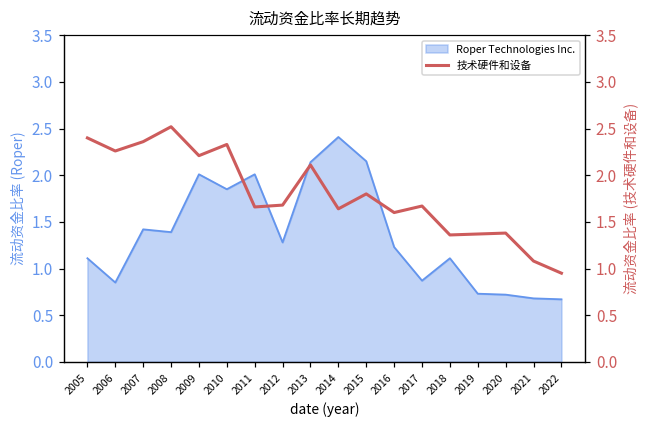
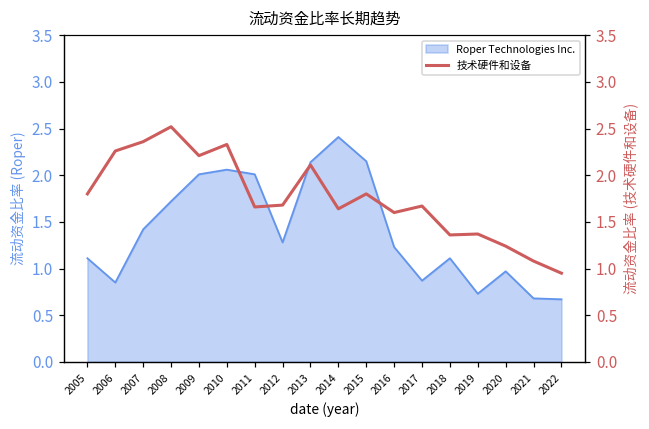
Roper Technologies Inc., 2008: 1.4 -> 1.7
Roper Technologies Inc., 2010: 1.9 -> 2.1
Roper Technologies Inc., 2020: 0.7 -> 1.0
技术硬件和设备, 2005: 2.4 -> 1.8
技术硬件和设备, 2020: 1.4 -> 1.2
